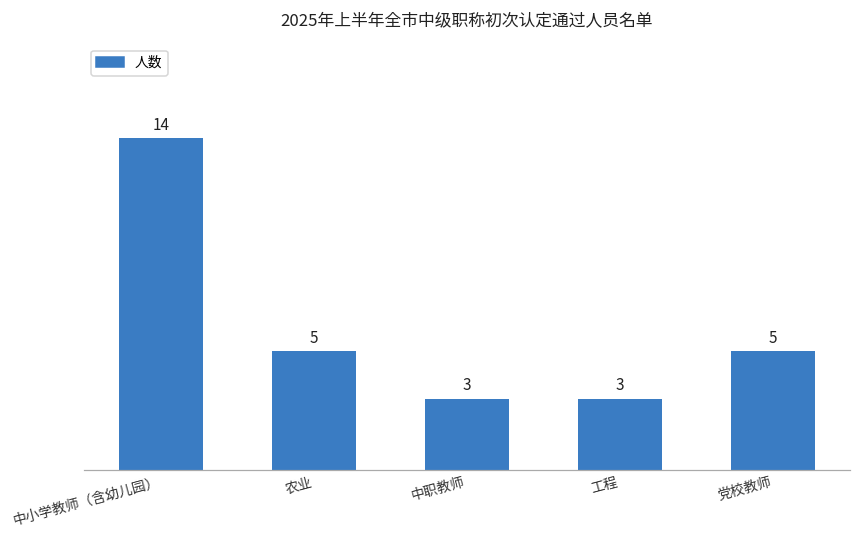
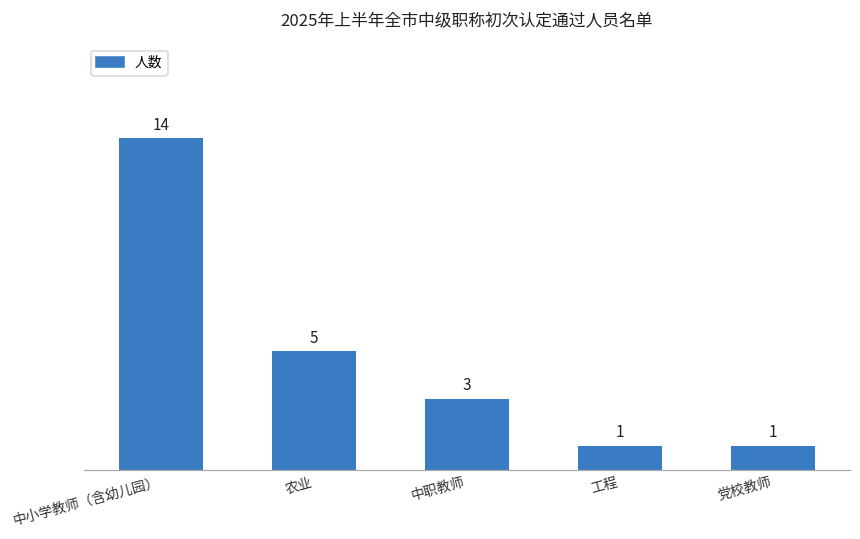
工程: 3 -> 1
党校教师: 5 -> 1
